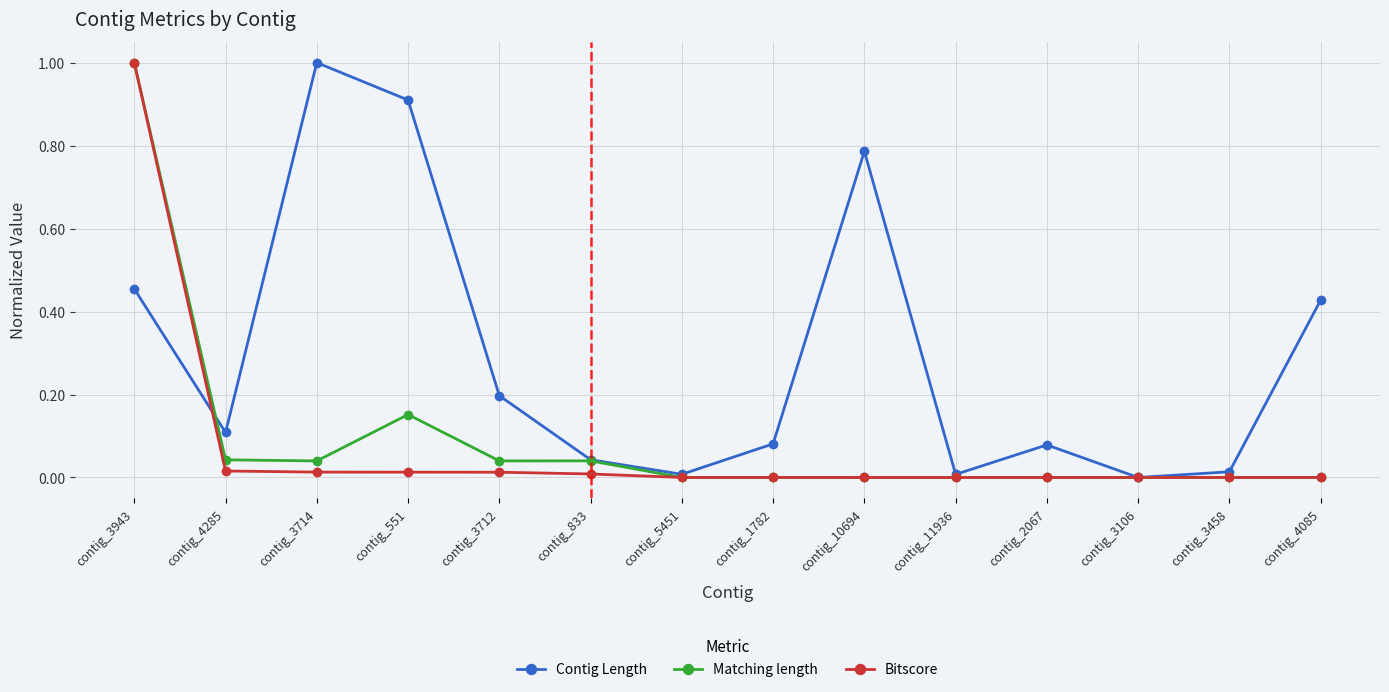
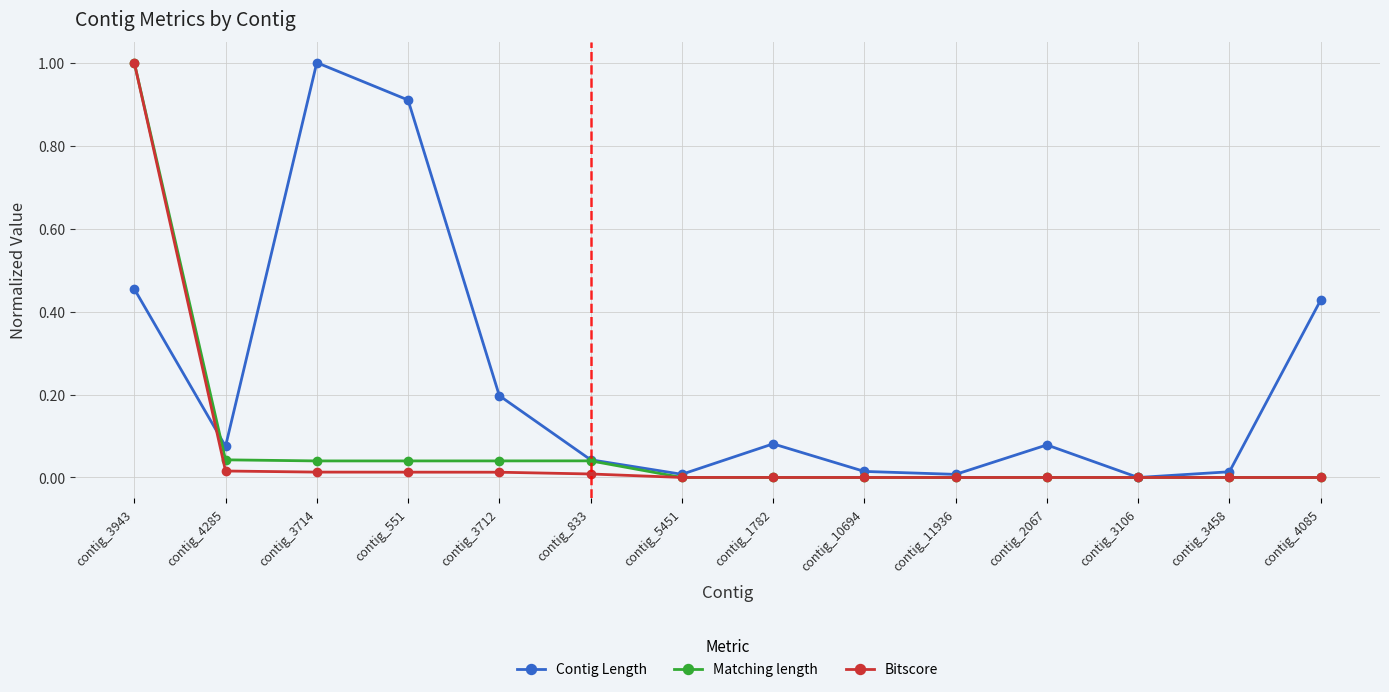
Contig Length, contig_4285: 0.11 -> 0.08
Matching length, contig_551: 0.15 -> 0.04
Contig Length, contig_10694: 0.79 -> 0.01
